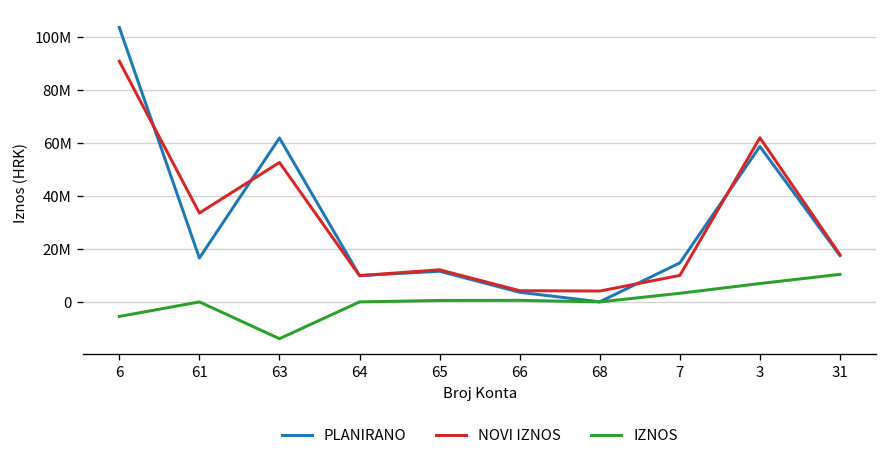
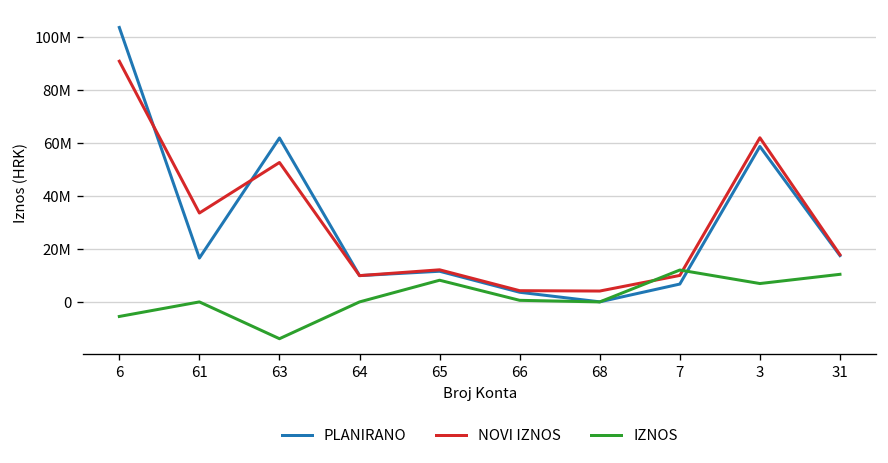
IZNOS, 65: 1000000 -> 8000000
PLANIRANO, 7: 15000000 -> 7000000
IZNOS, 7: 3000000 -> 12000000
